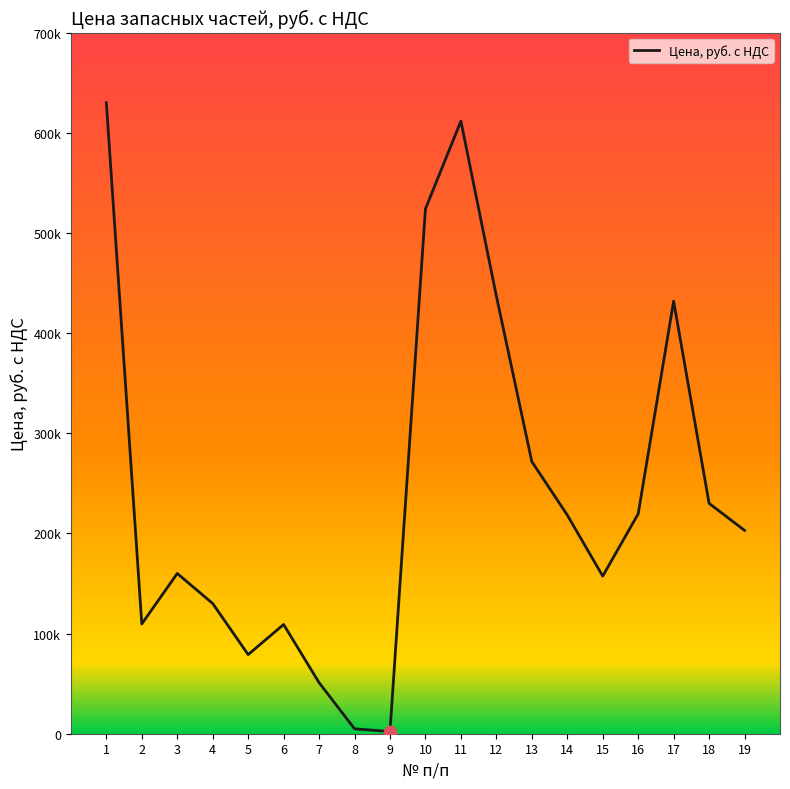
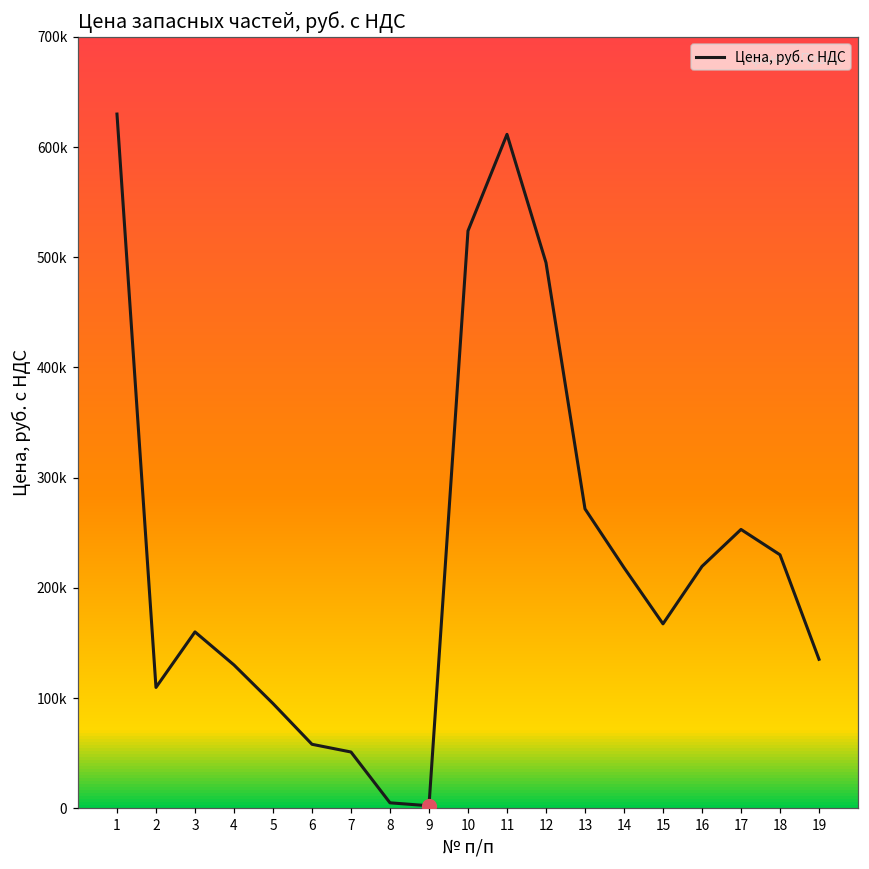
Цена, руб. с НДС, 5: 79000 -> 95000
Цена, руб. с НДС, 6: 109000 -> 58000
Цена, руб. с НДС, 12: 437000 -> 495000
Цена, руб. с НДС, 15: 157000 -> 167000
Цена, руб. с НДС, 17: 432000 -> 253000
Цена, руб. с НДС, 19: 203000 -> 135000
